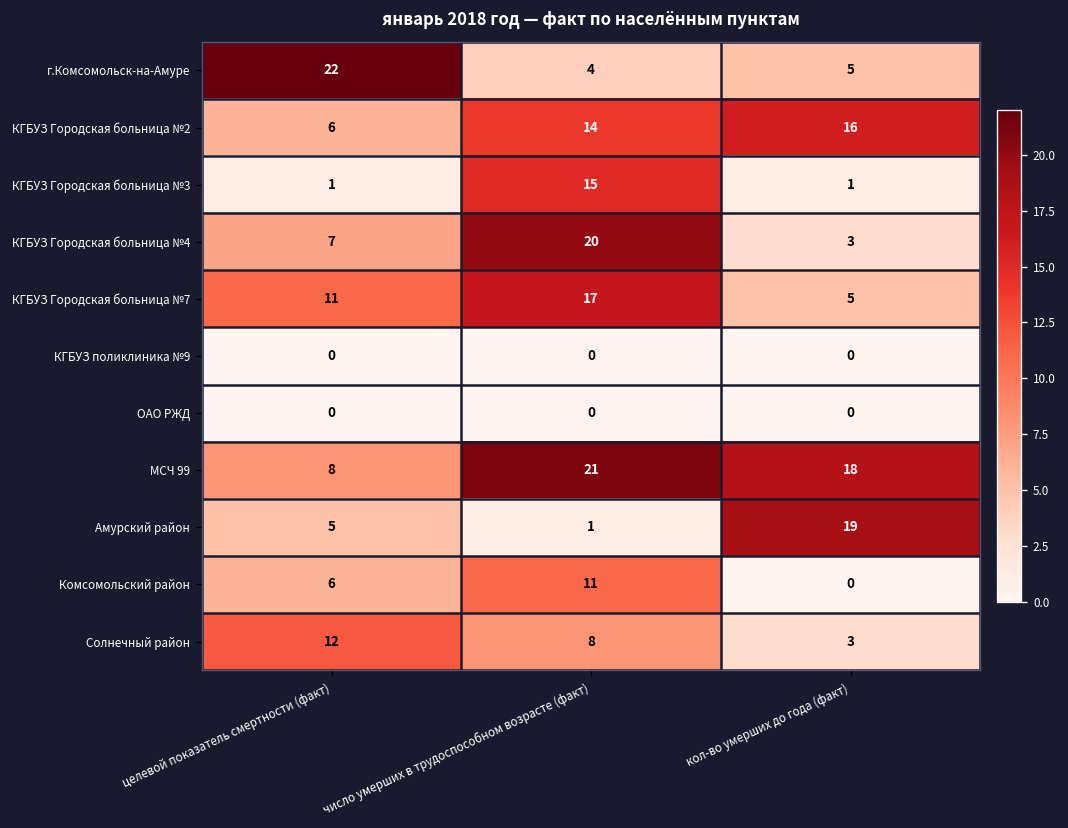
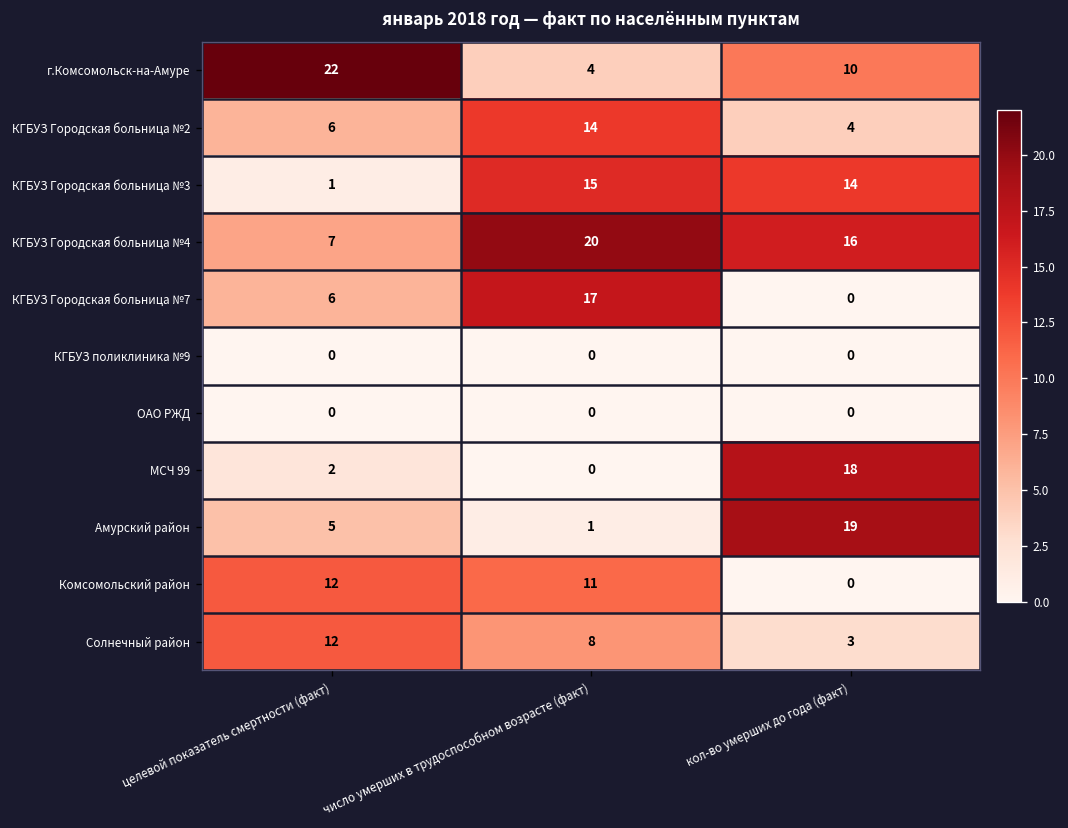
г.Комсомольск-на-Амуре, кол-во умерших до года (факт): 5 -> 10
КГБУЗ Городская больница №2, кол-во умерших до года (факт): 16 -> 4
КГБУЗ Городская больница №3, кол-во умерших до года (факт): 1 -> 14
КГБУЗ Городская больница №4, кол-во умерших до года (факт): 3 -> 16
КГБУЗ Городская больница №7, целевой показатель смертности (факт): 11 -> 6
КГБУЗ Городская больница №7, кол-во умерших до года (факт): 5 -> 0
МСЧ 99, целевой показатель смертности (факт): 8 -> 2
МСЧ 99, число умерших в трудоспособном возрасте (факт): 21 -> 0
Комсомольский район, целевой показатель смертности (факт): 6 -> 12
